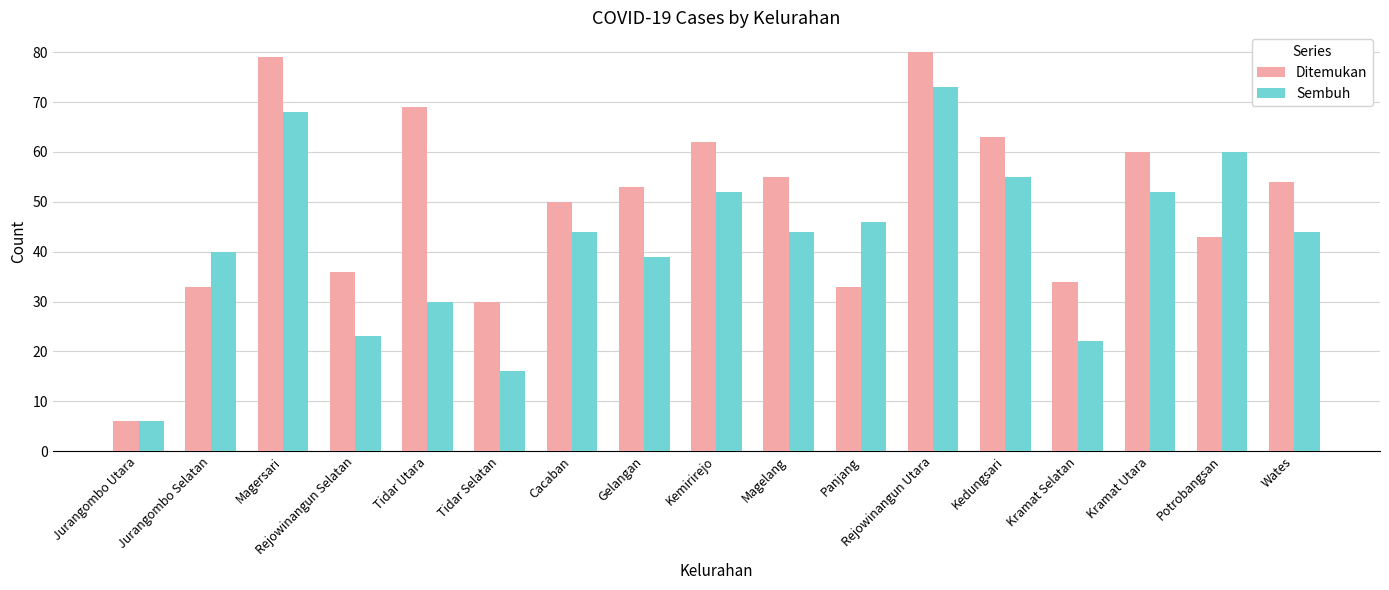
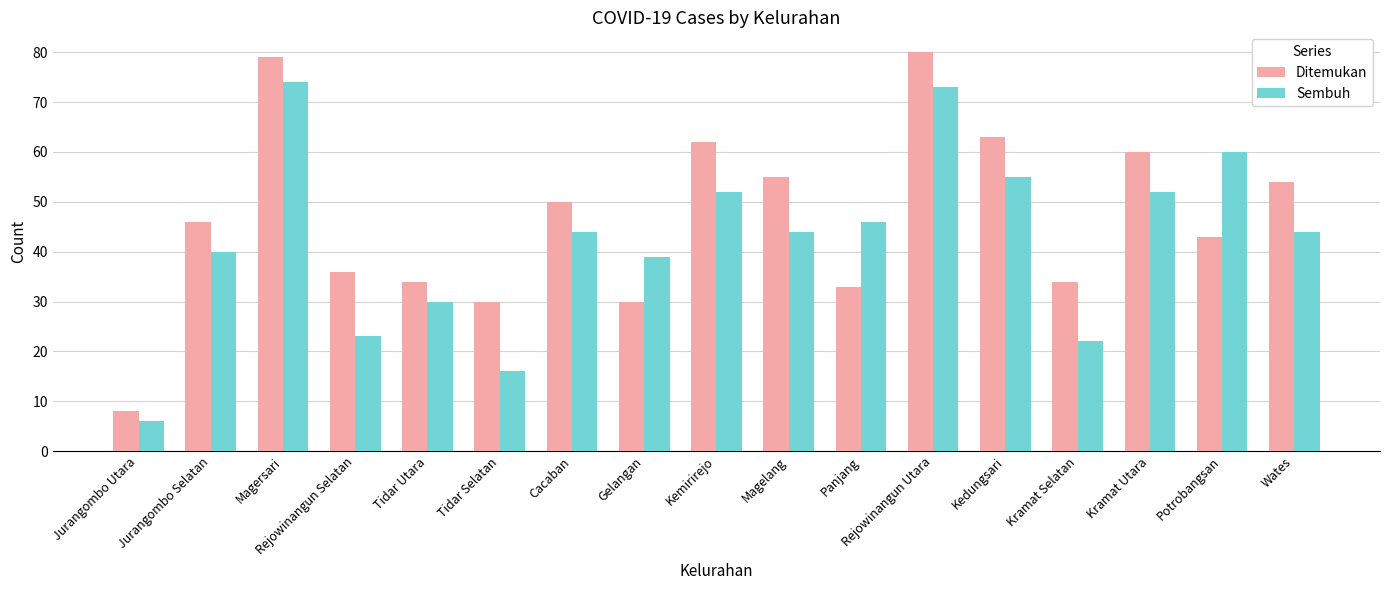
Ditemukan, Jurangombo Utara: 6 -> 8
Ditemukan, Jurangombo Selatan: 33 -> 46
Sembuh, Magersari: 68 -> 74
Ditemukan, Tidar Utara: 69 -> 34
Ditemukan, Gelangan: 53 -> 30
